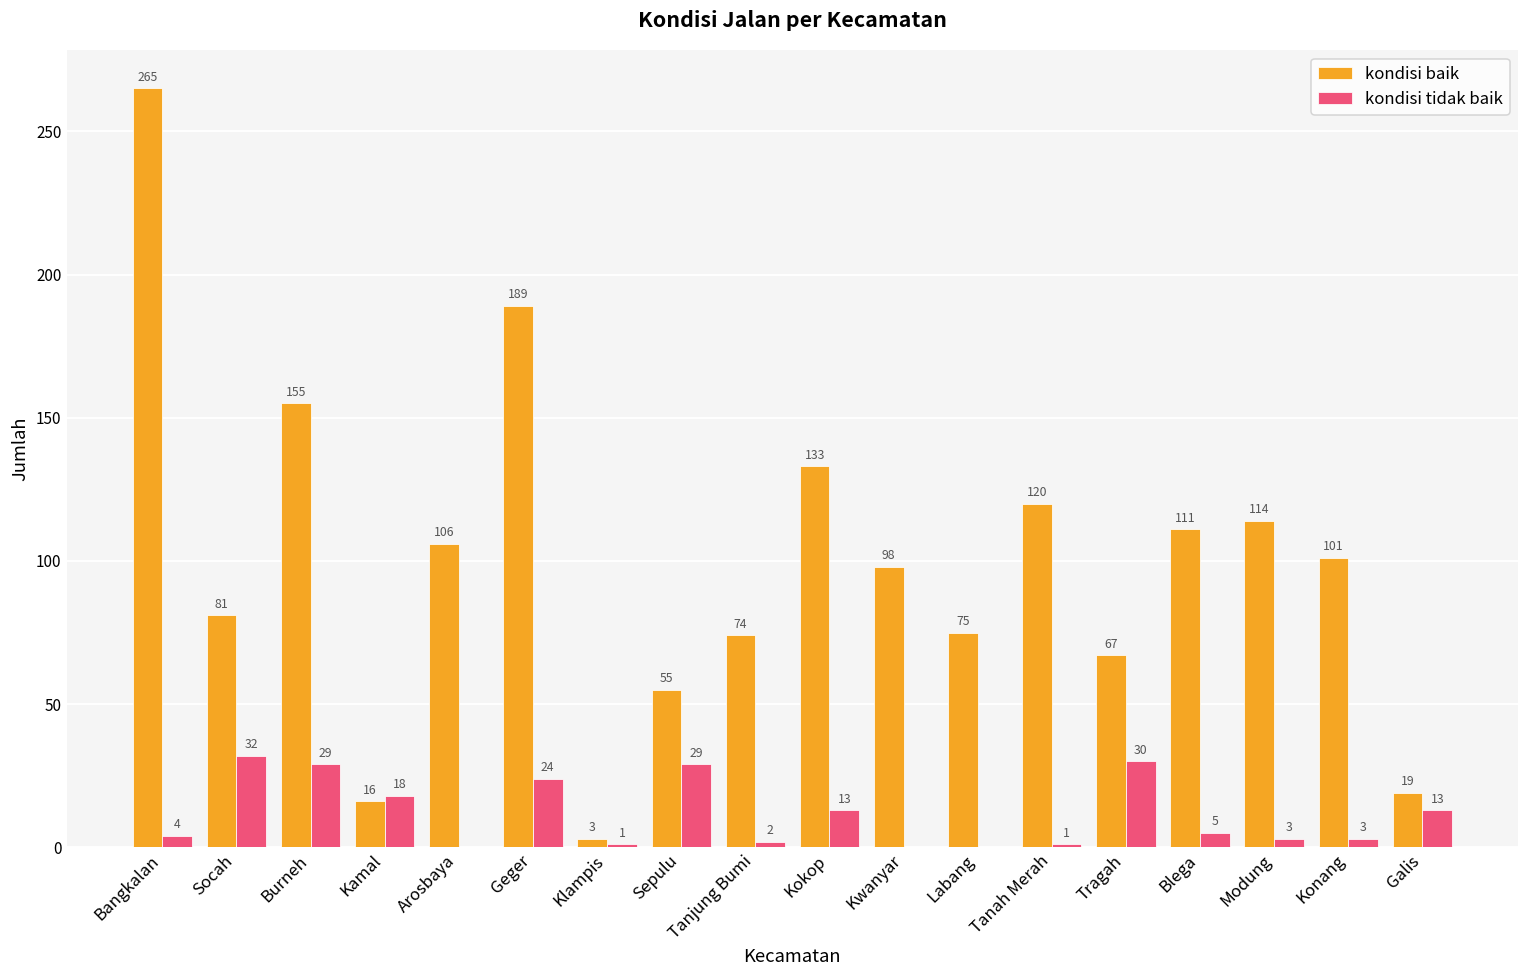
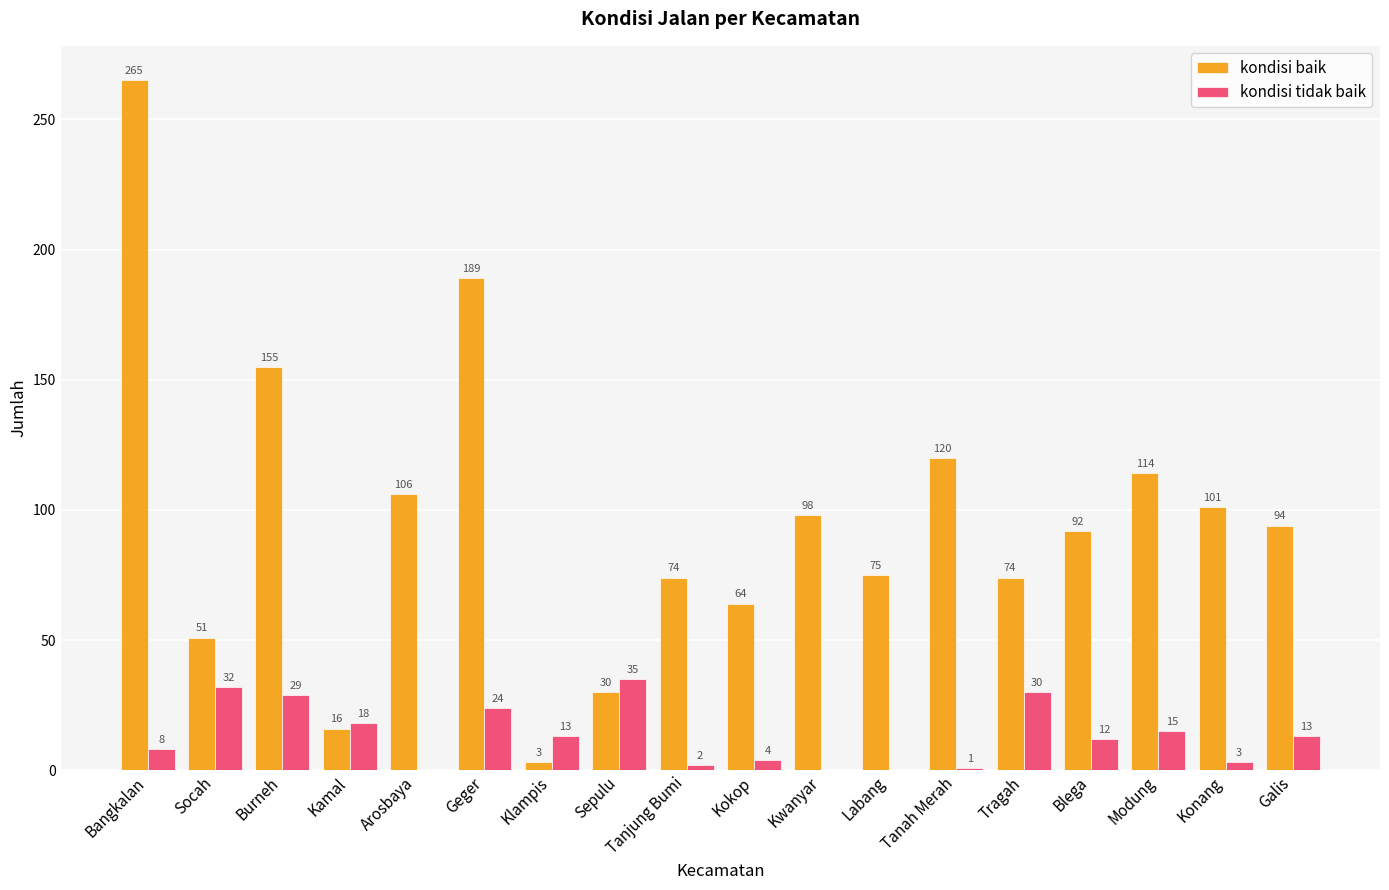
kondisi tidak baik, Bangkalan: 4 -> 8
kondisi baik, Socah: 81 -> 51
kondisi tidak baik, Klampis: 1 -> 13
kondisi baik, Sepulu: 55 -> 30
kondisi tidak baik, Sepulu: 29 -> 35
kondisi baik, Kokop: 133 -> 64
kondisi tidak baik, Kokop: 13 -> 4
kondisi baik, Tragah: 67 -> 74
kondisi baik, Blega: 111 -> 92
kondisi tidak baik, Blega: 5 -> 12
kondisi tidak baik, Modung: 3 -> 15
kondisi baik, Galis: 19 -> 94
